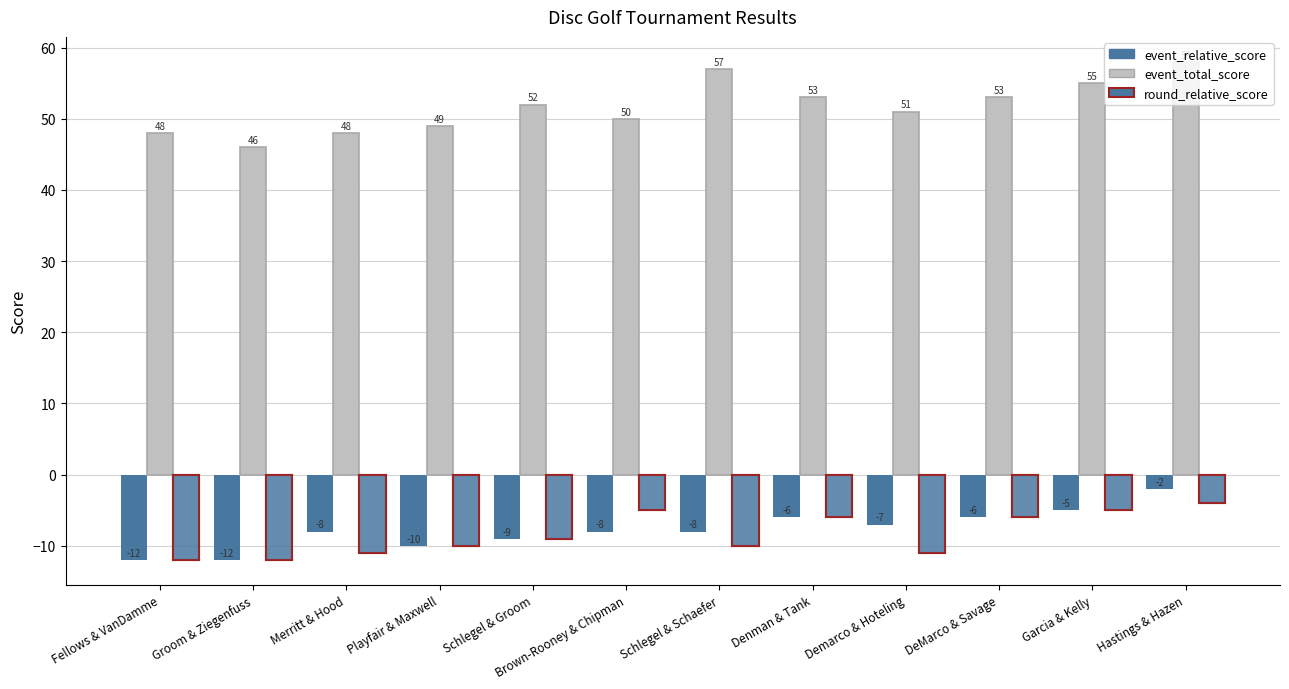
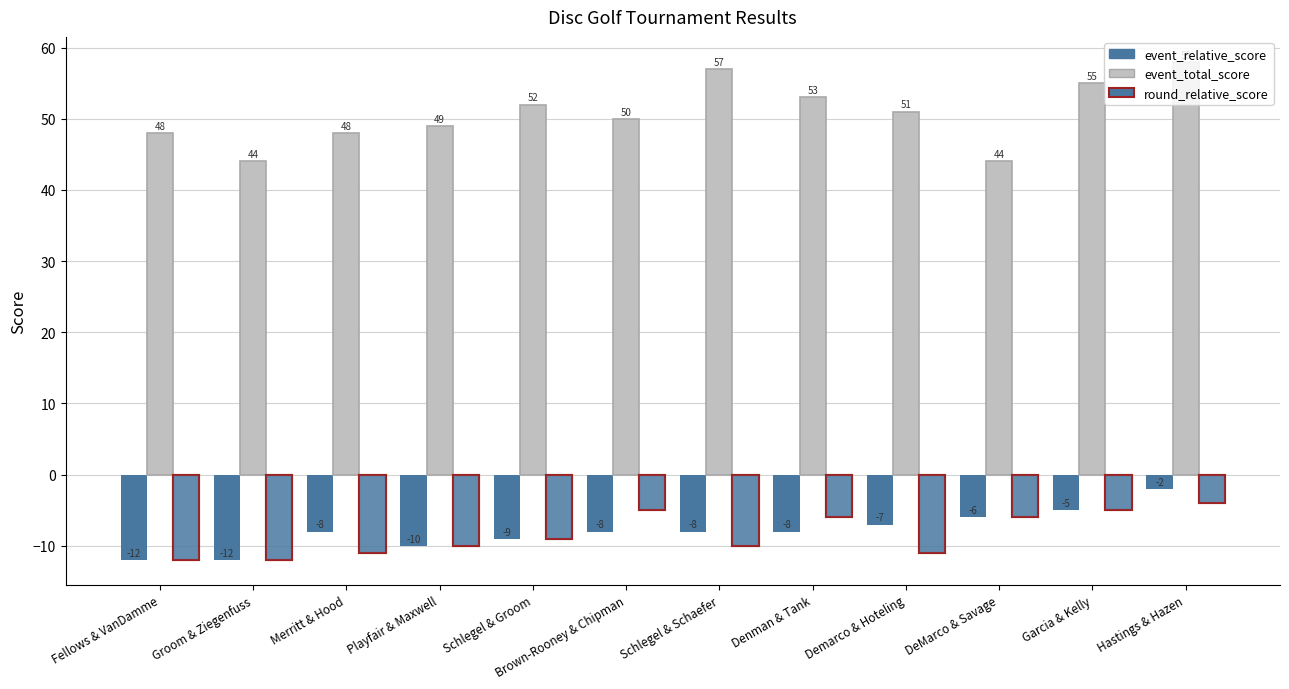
event_total_score, Groom & Ziegenfuss: 46 -> 44
event_relative_score, Denman & Tank: -6 -> -8
event_total_score, DeMarco & Savage: 53 -> 44
